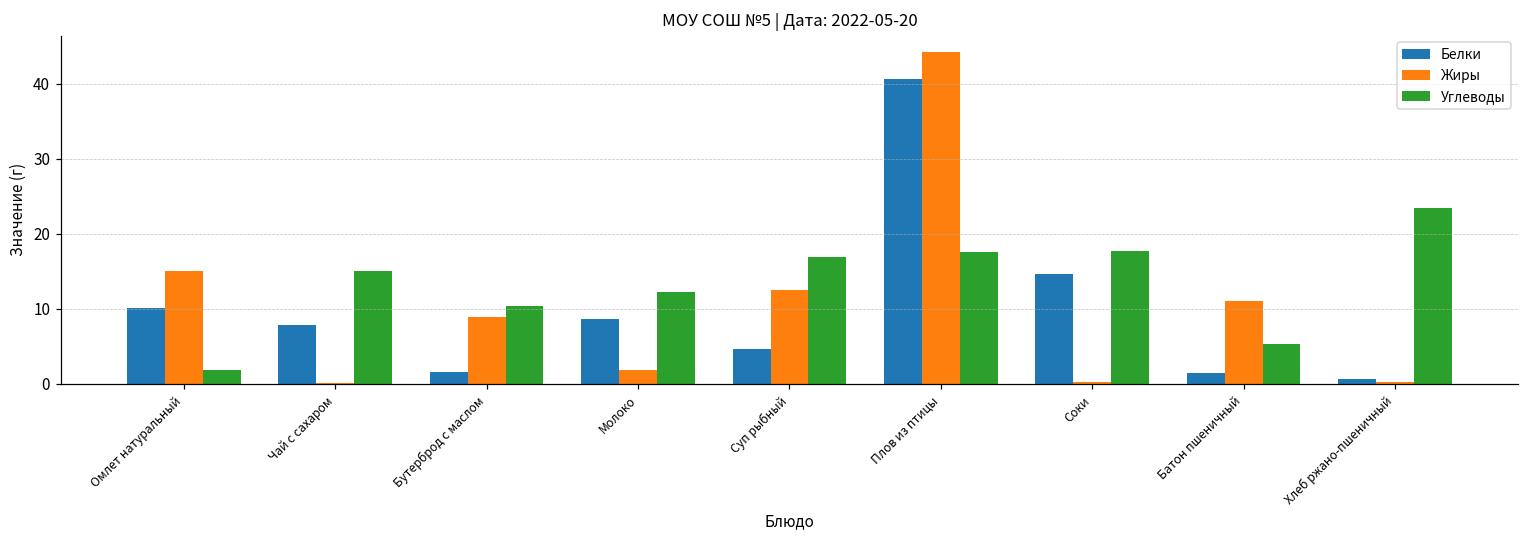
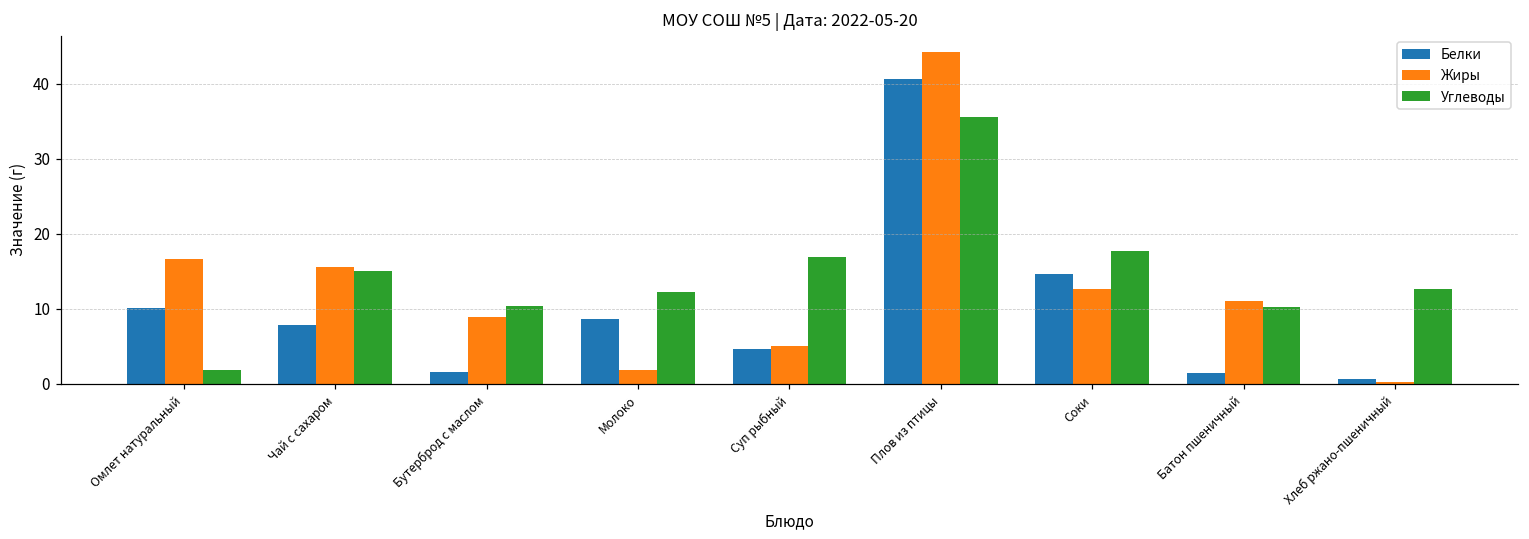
Жиры, Омлет натуральный: 15 -> 17
Жиры, Чай с сахаром: 0 -> 16
Жиры, Суп рыбный: 13 -> 5
Углеводы, Плов из птицы: 18 -> 36
Жиры, Соки: 0 -> 13
Углеводы, Батон пшеничный: 5 -> 10
Углеводы, Хлеб ржано-пшеничный: 24 -> 13
